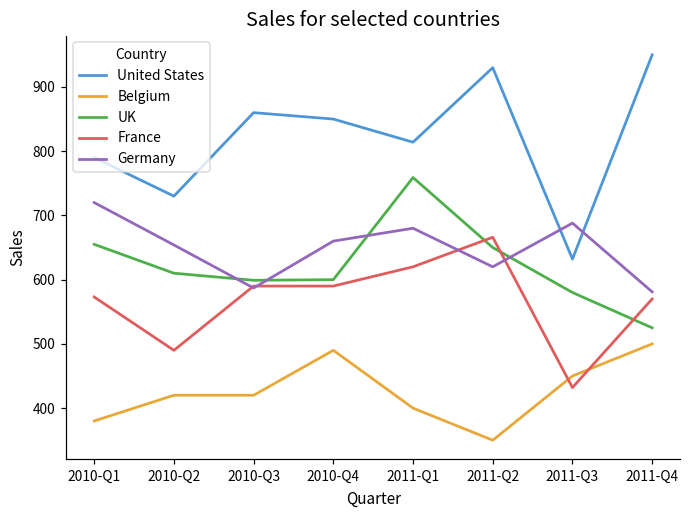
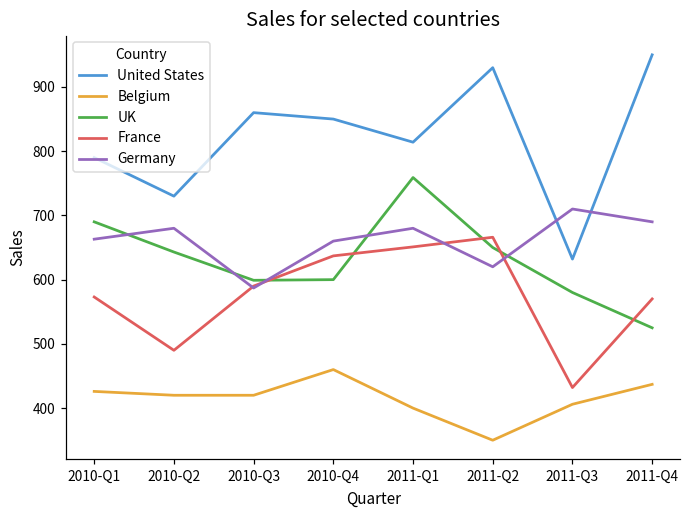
Belgium, 2010-Q1: 380 -> 430
UK, 2010-Q1: 660 -> 690
Germany, 2010-Q1: 720 -> 660
UK, 2010-Q2: 610 -> 640
Germany, 2010-Q2: 650 -> 680
Belgium, 2010-Q4: 490 -> 460
France, 2010-Q4: 590 -> 640
France, 2011-Q1: 620 -> 650
Belgium, 2011-Q3: 450 -> 410
Germany, 2011-Q3: 690 -> 710
Belgium, 2011-Q4: 500 -> 440
Germany, 2011-Q4: 580 -> 690
